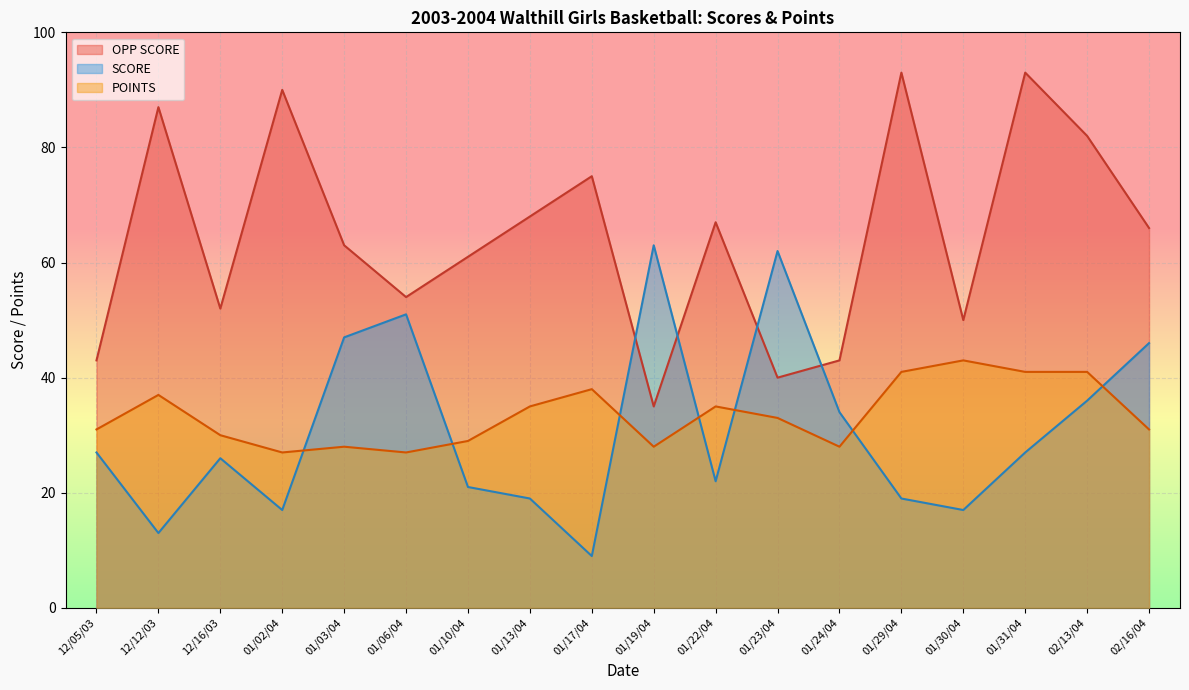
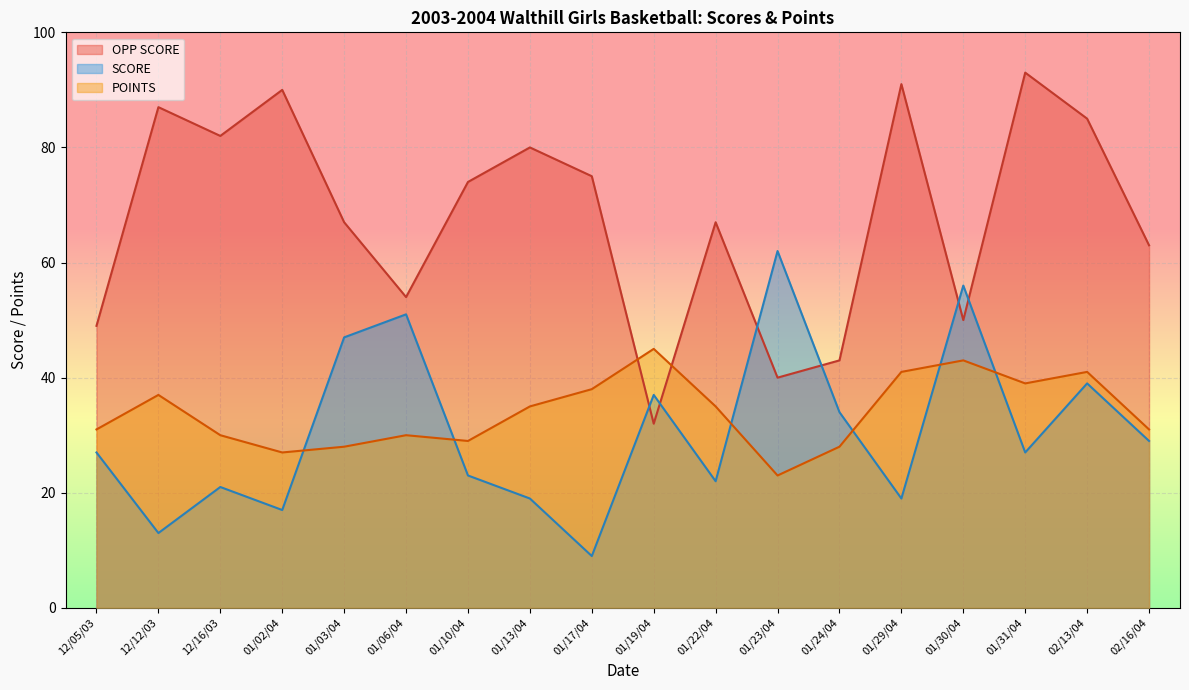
OPP SCORE, 12/05/03: 43 -> 49
OPP SCORE, 12/16/03: 52 -> 82
SCORE, 12/16/03: 26 -> 21
OPP SCORE, 01/03/04: 63 -> 67
POINTS, 01/06/04: 27 -> 30
OPP SCORE, 01/10/04: 61 -> 74
SCORE, 01/10/04: 21 -> 23
OPP SCORE, 01/13/04: 68 -> 80
OPP SCORE, 01/19/04: 35 -> 32
SCORE, 01/19/04: 63 -> 37
POINTS, 01/19/04: 28 -> 45
POINTS, 01/23/04: 33 -> 23
OPP SCORE, 01/29/04: 93 -> 91
SCORE, 01/30/04: 17 -> 56
POINTS, 01/31/04: 41 -> 39
OPP SCORE, 02/13/04: 82 -> 85
SCORE, 02/13/04: 36 -> 39
OPP SCORE, 02/16/04: 66 -> 63
SCORE, 02/16/04: 46 -> 29
